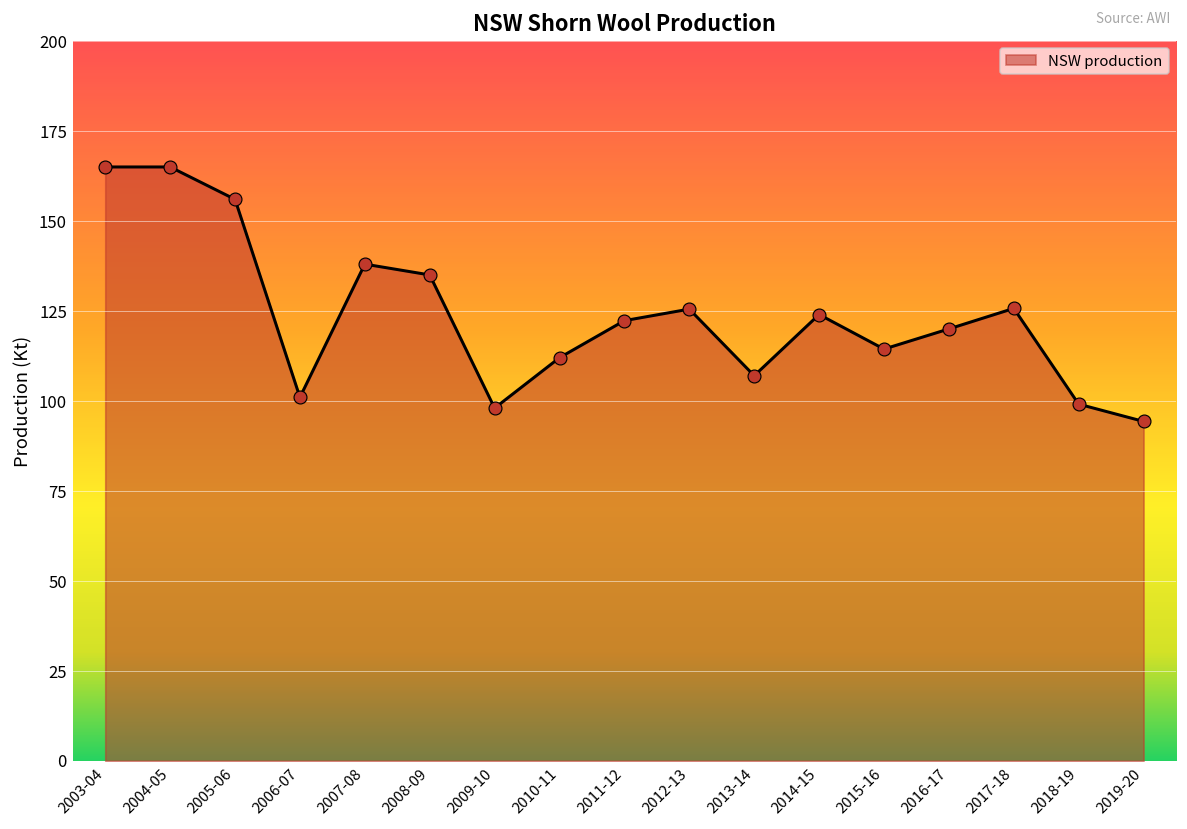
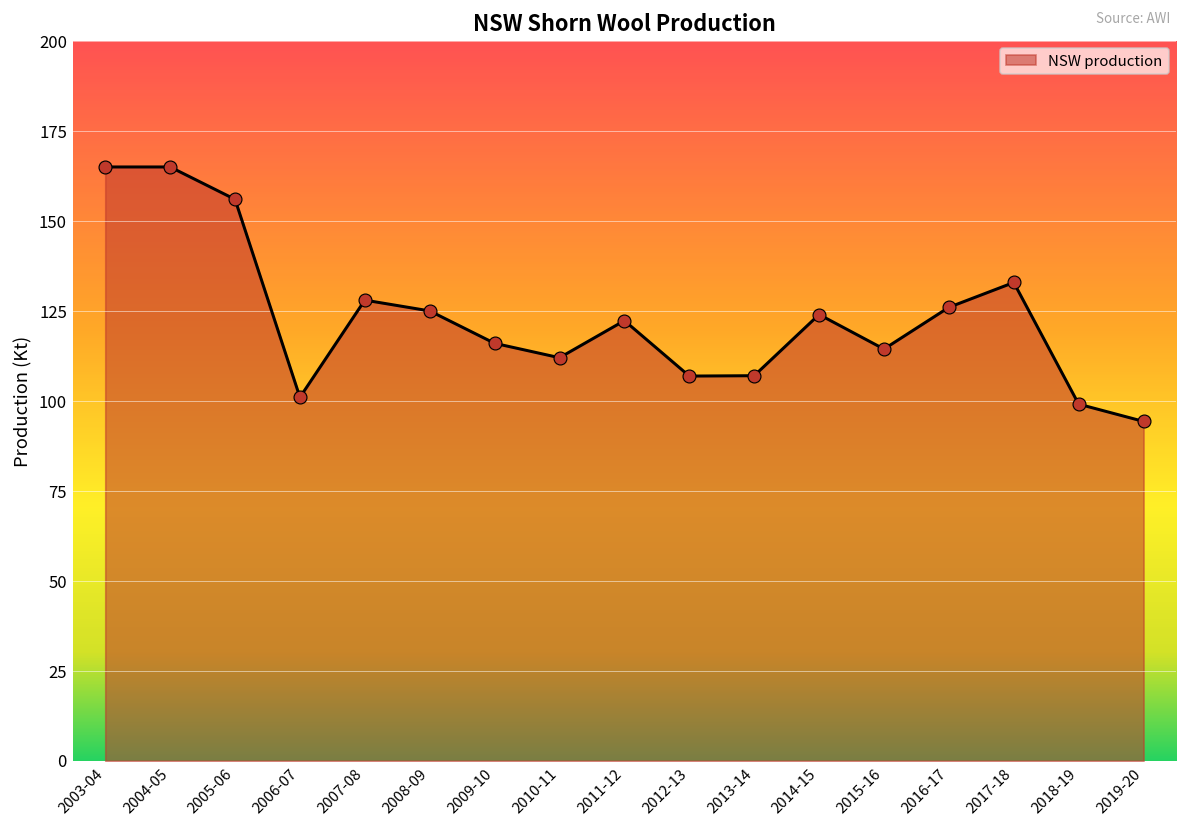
2007-08: 138 -> 128
2008-09: 135 -> 125
2009-10: 98 -> 116
2012-13: 126 -> 107
2016-17: 120 -> 126
2017-18: 126 -> 133
